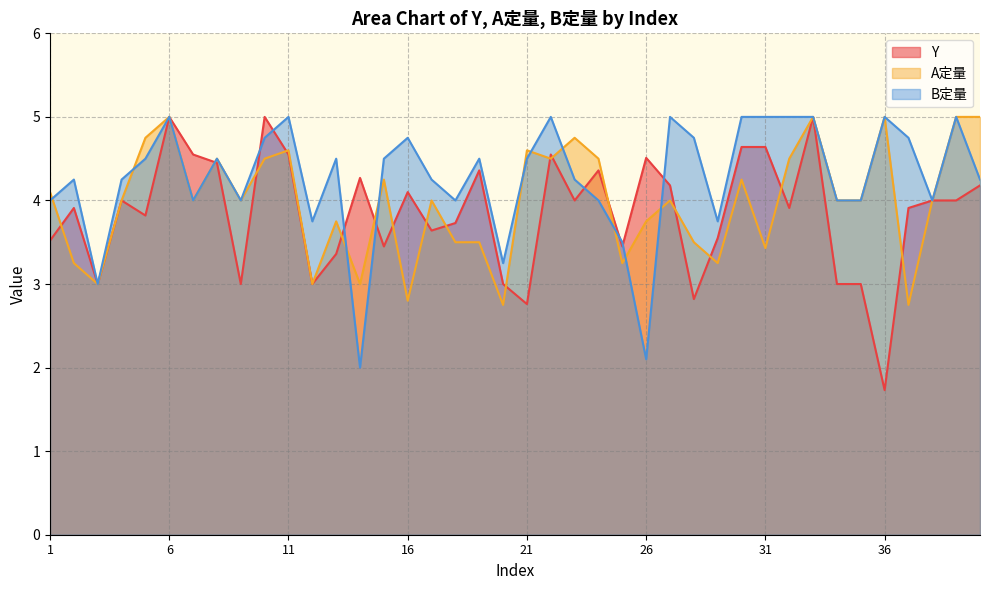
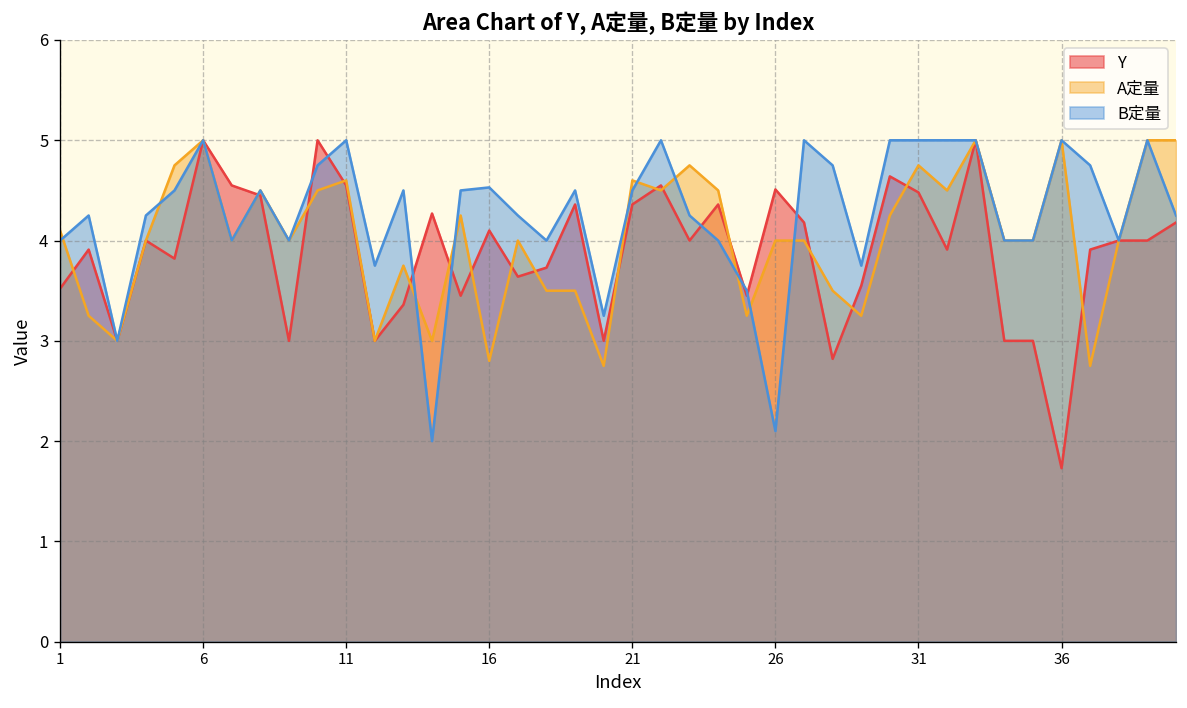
B定量, 16: 4.8 -> 4.5
Y, 21: 2.8 -> 4.4
A定量, 26: 3.8 -> 4.0
Y, 31: 4.6 -> 4.5
A定量, 31: 3.4 -> 4.8
